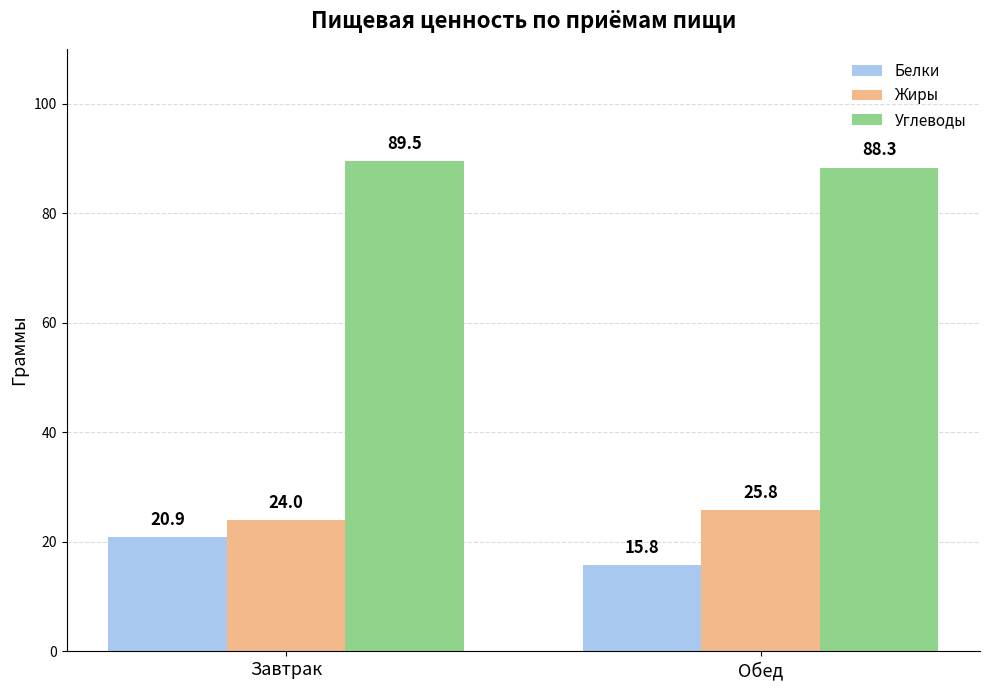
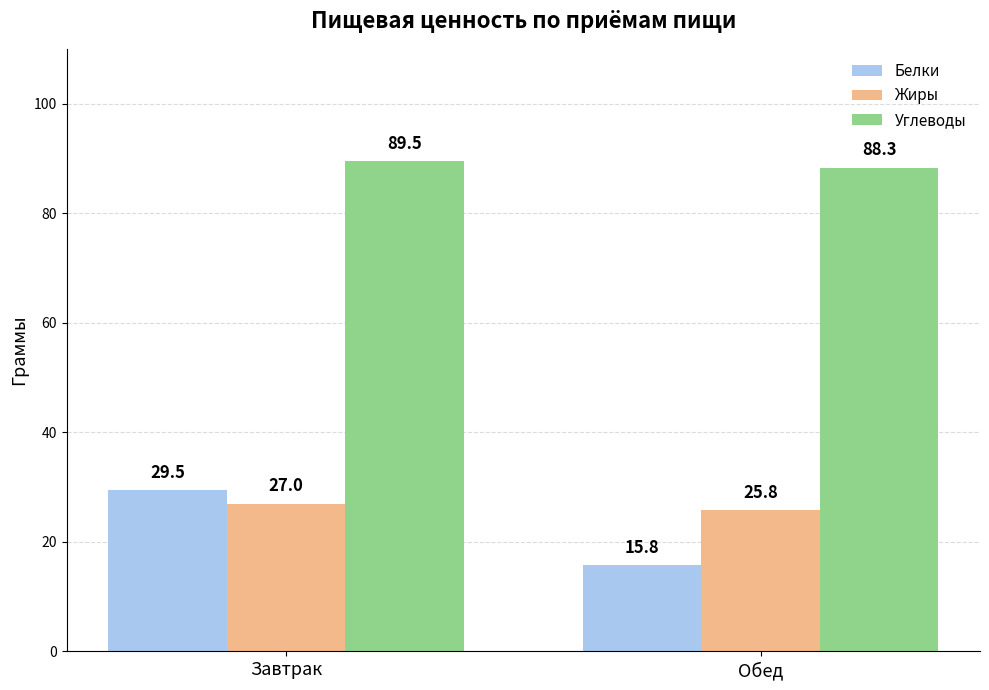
Белки, Завтрак: 20.9 -> 29.5
Жиры, Завтрак: 24.0 -> 27.0
